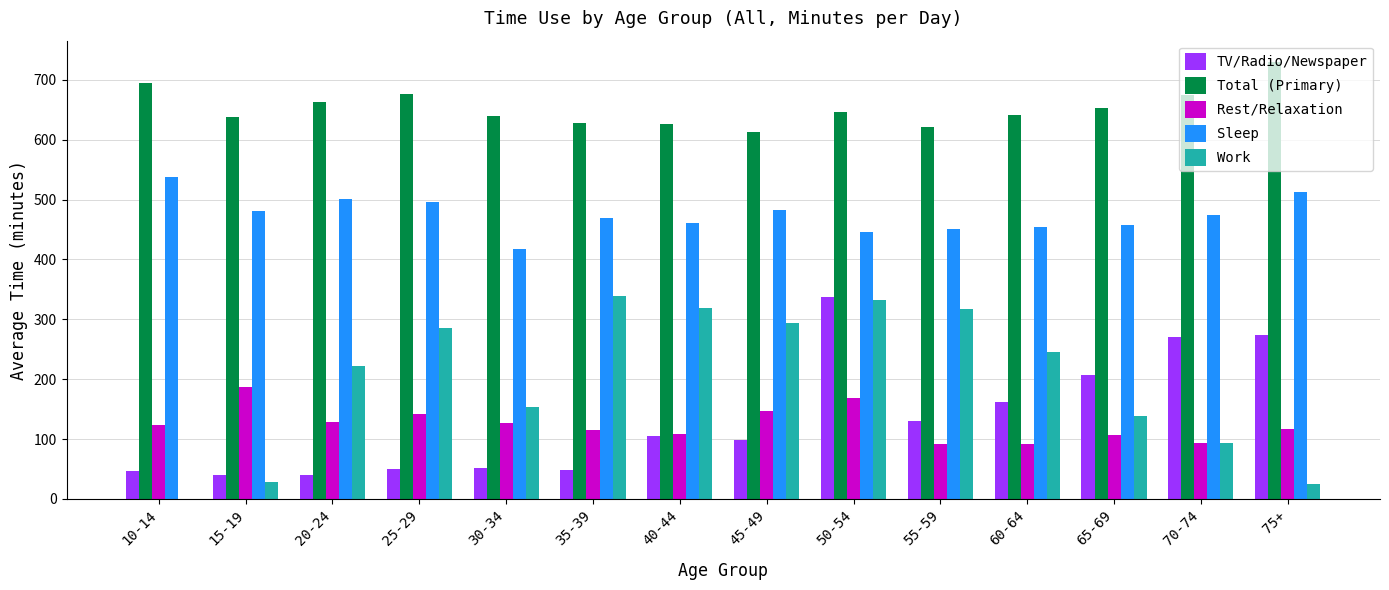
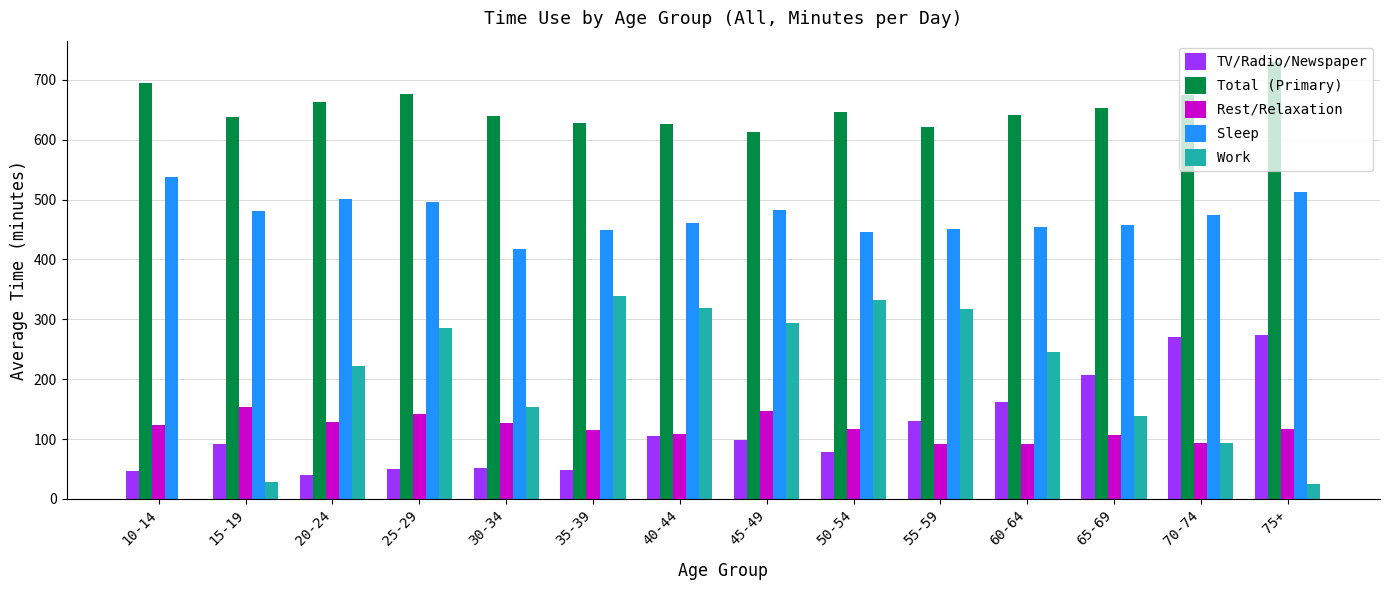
TV/Radio/Newspaper, 15-19: 40 -> 90
Rest/Relaxation, 15-19: 190 -> 150
Sleep, 35-39: 470 -> 450
TV/Radio/Newspaper, 50-54: 340 -> 80
Rest/Relaxation, 50-54: 170 -> 120
